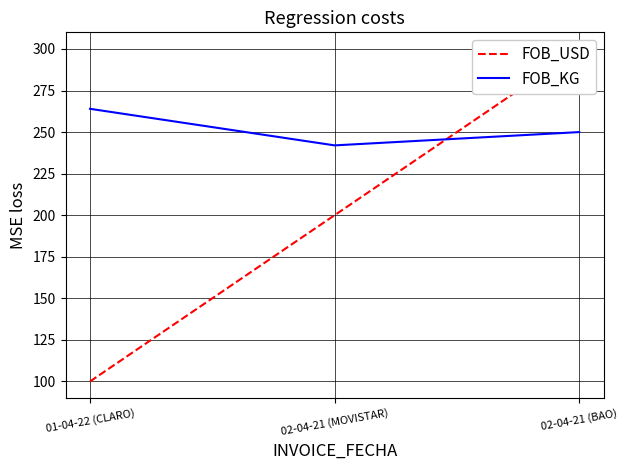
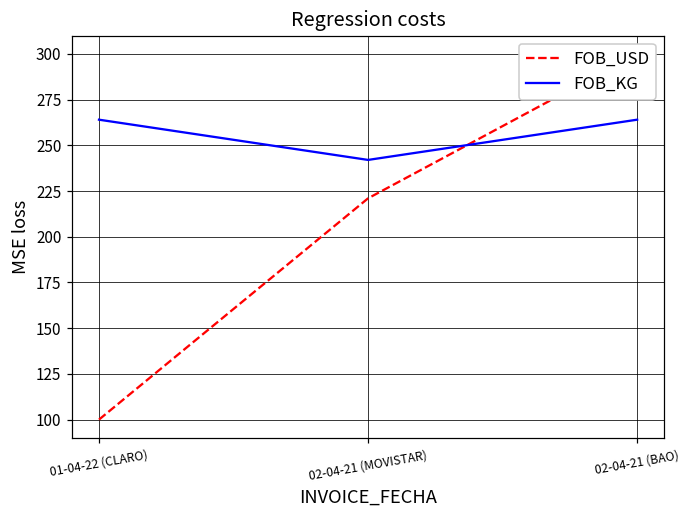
FOB_USD, 02-04-21 (MOVISTAR): 200 -> 221
FOB_KG, 02-04-21 (BAO): 250 -> 264
